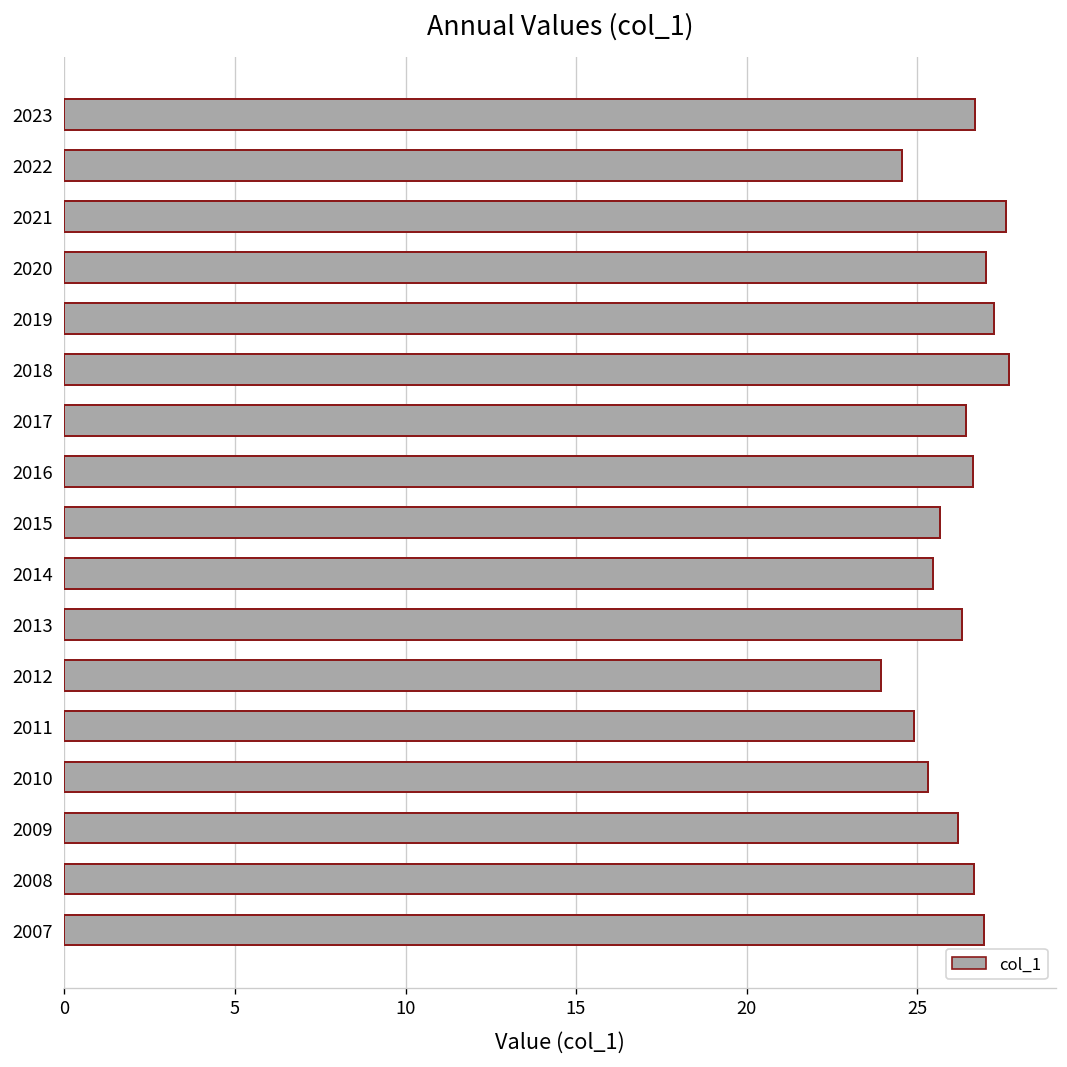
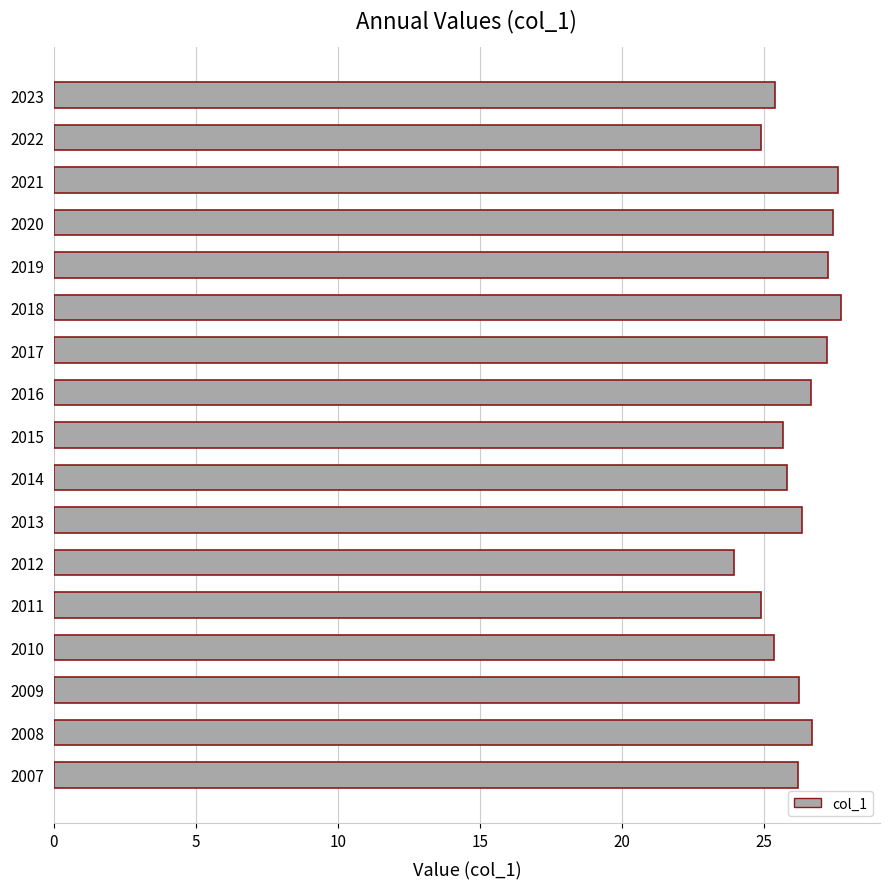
2023: 26.7 -> 25.4
2022: 24.5 -> 24.9
2020: 27.0 -> 27.4
2017: 26.4 -> 27.2
2014: 25.5 -> 25.8
2007: 26.9 -> 26.2
